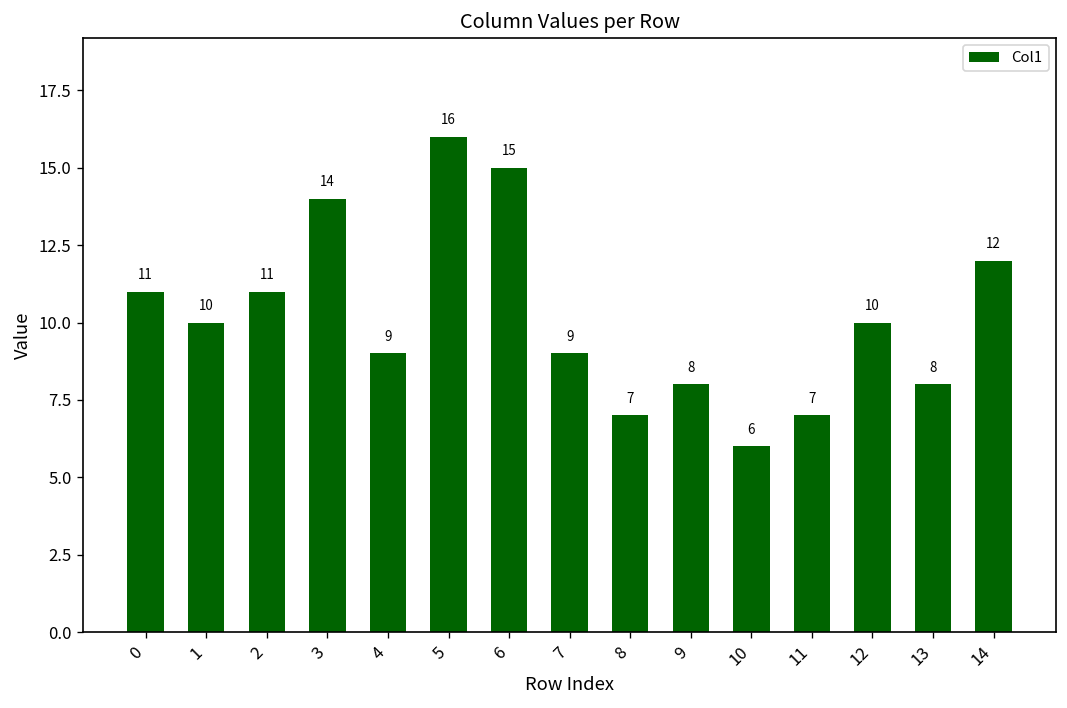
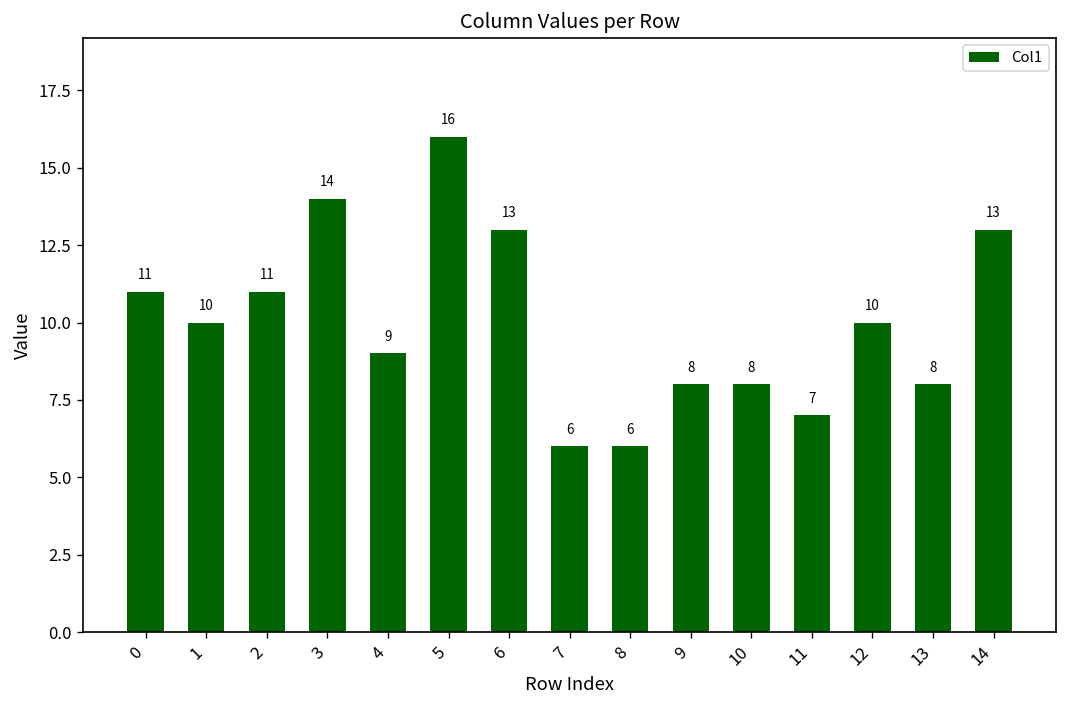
6: 15 -> 13
7: 9 -> 6
8: 7 -> 6
10: 6 -> 8
14: 12 -> 13
